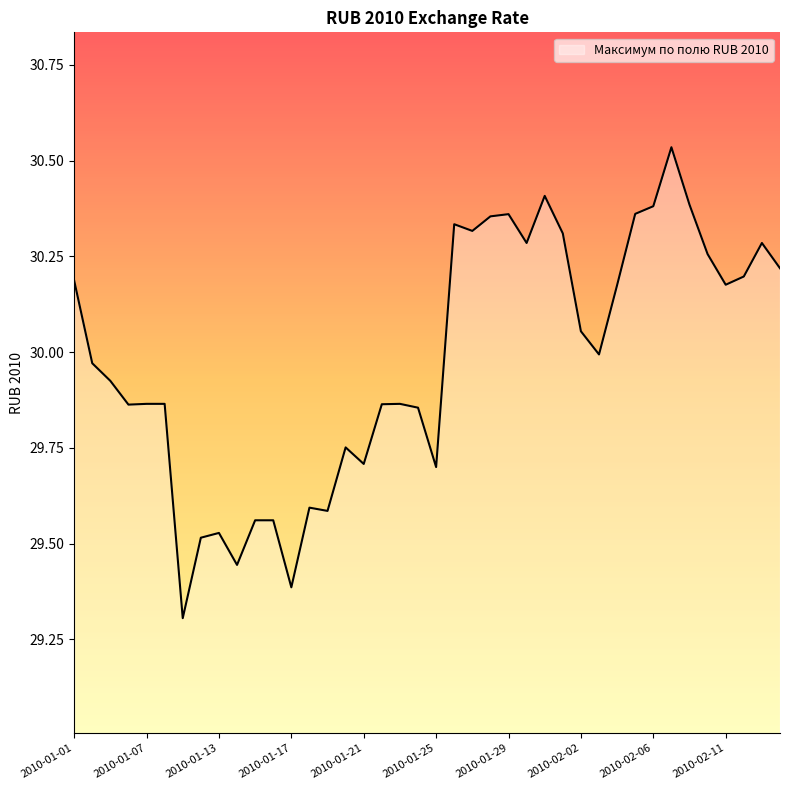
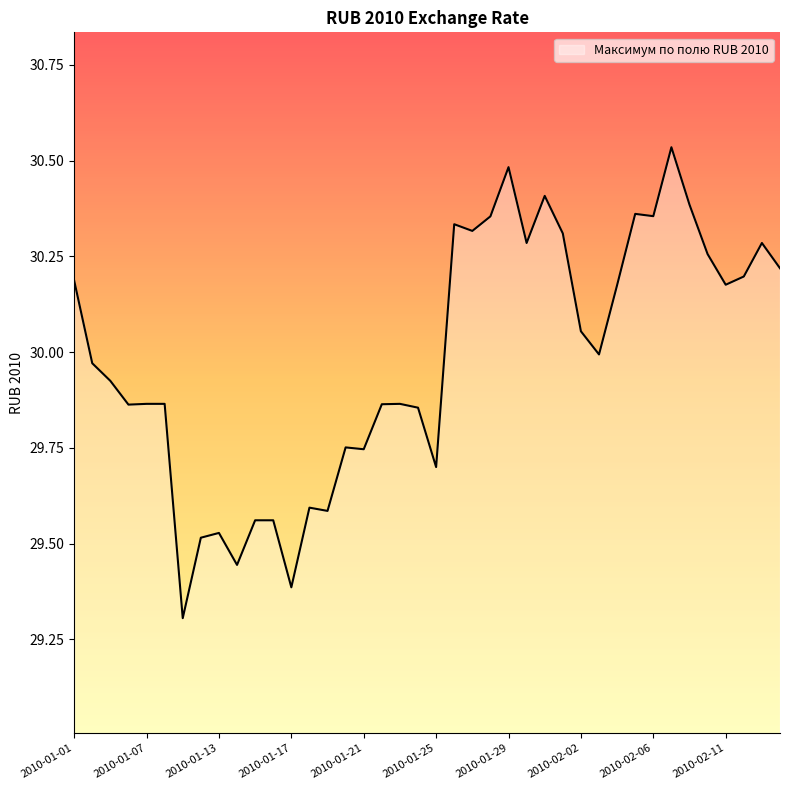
2010-01-21: 29.71 -> 29.75
2010-01-29: 30.36 -> 30.48
2010-02-06: 30.38 -> 30.36
